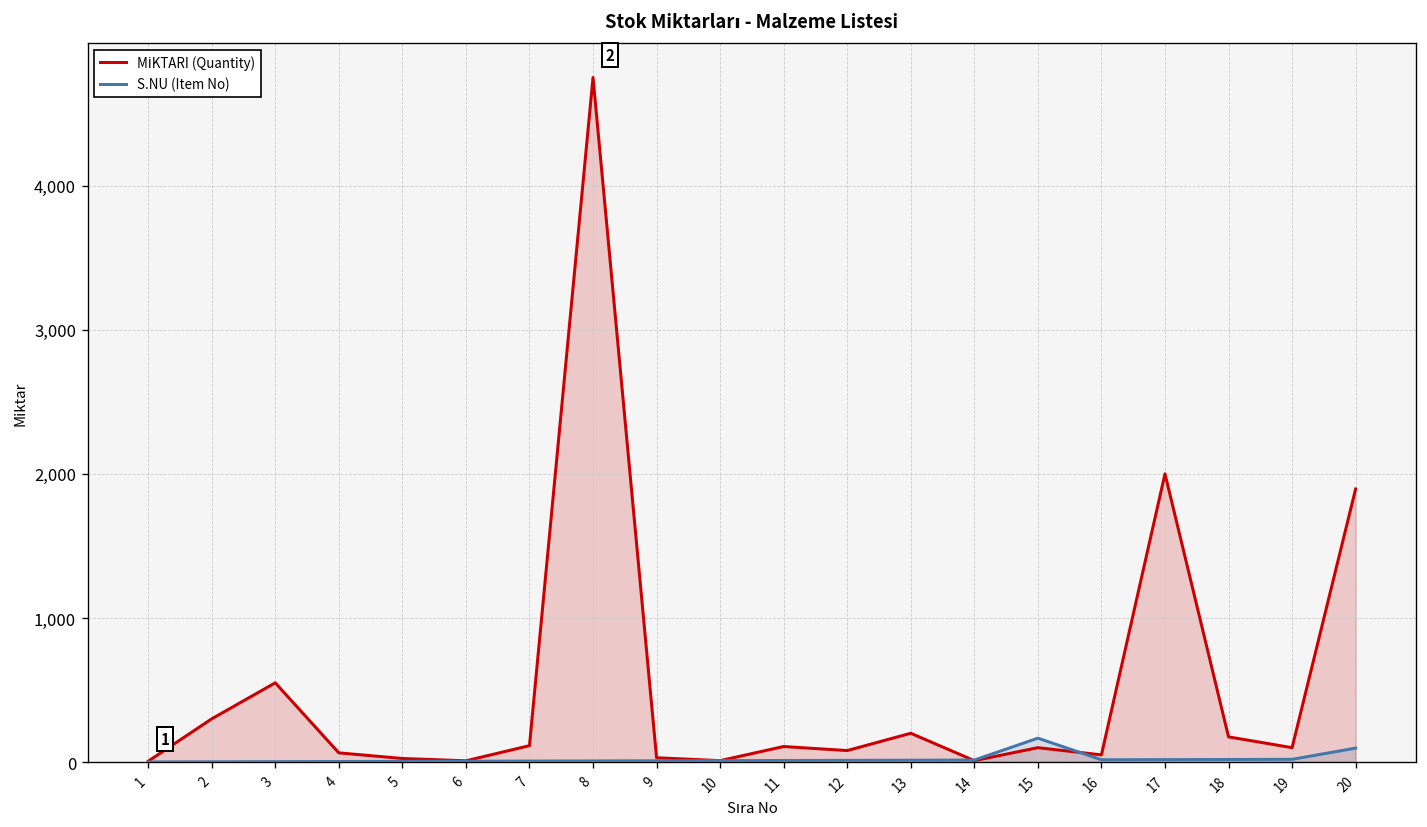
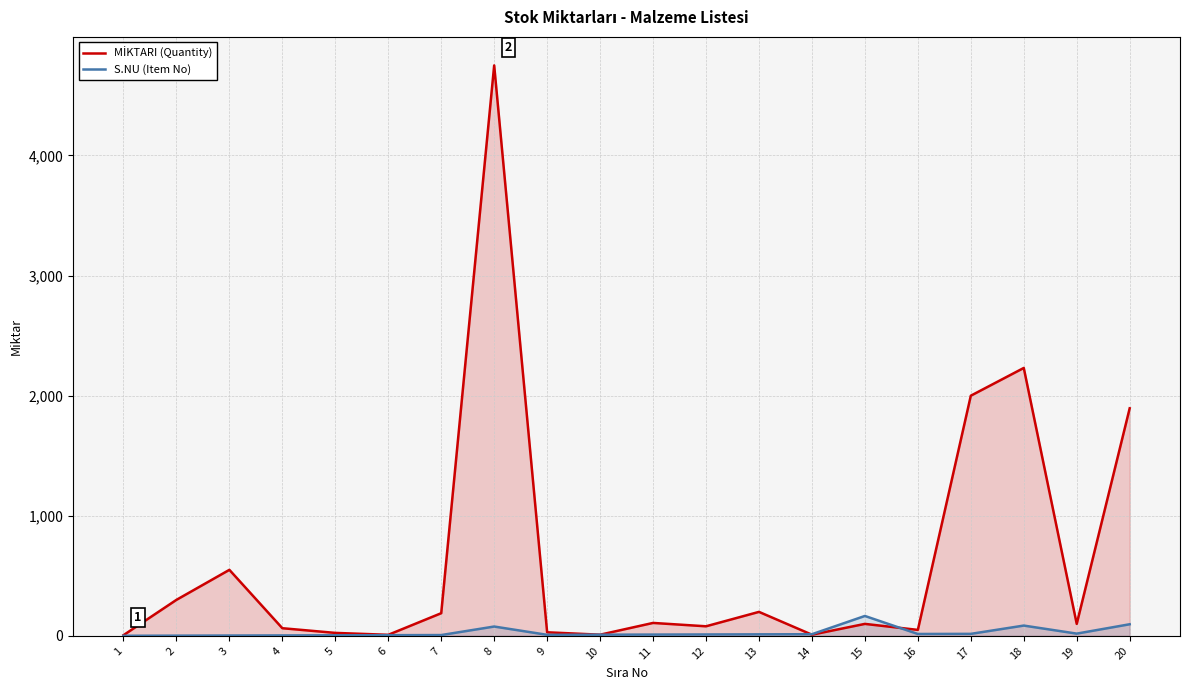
MİKTARI (Quantity), 7: 110 -> 190
S.NU (Item No), 8: 10 -> 80
MİKTARI (Quantity), 18: 180 -> 2,230
S.NU (Item No), 18: 20 -> 90
